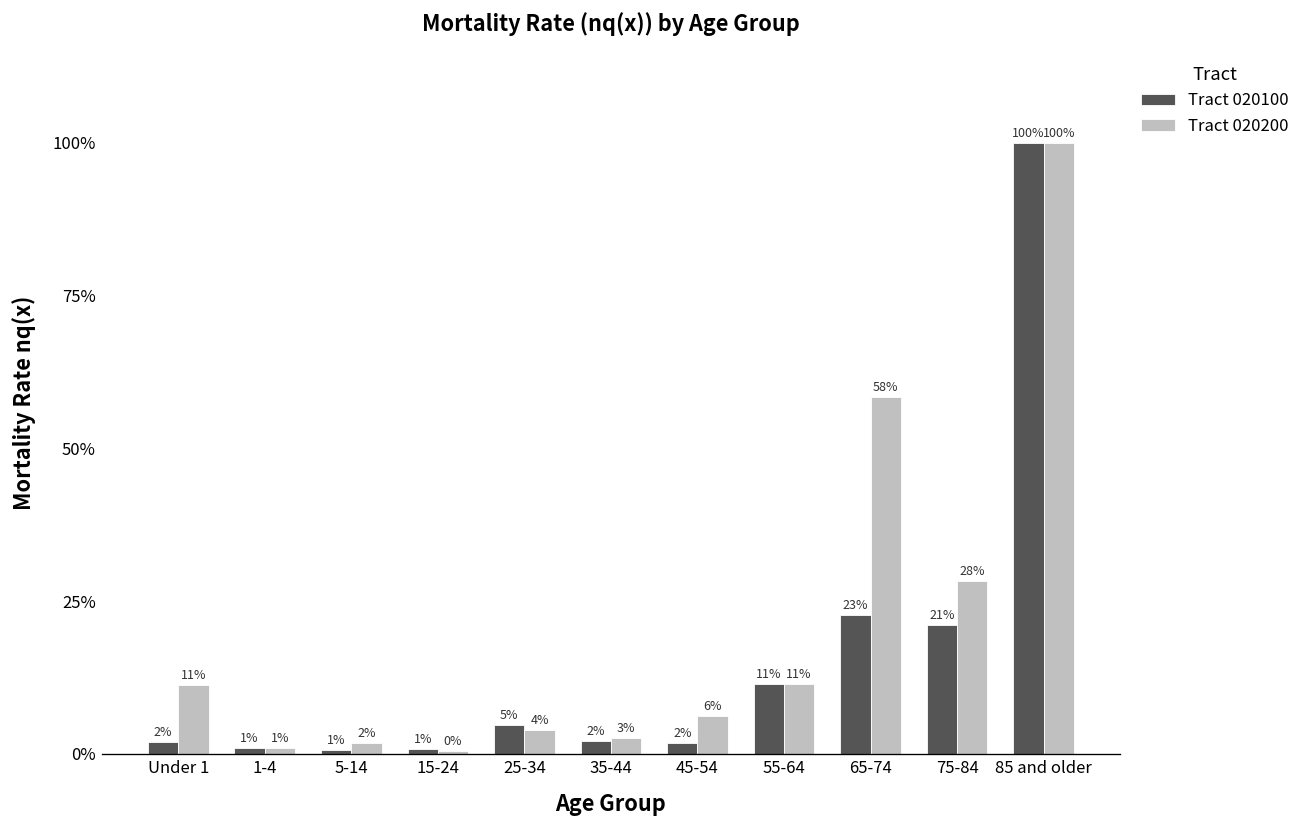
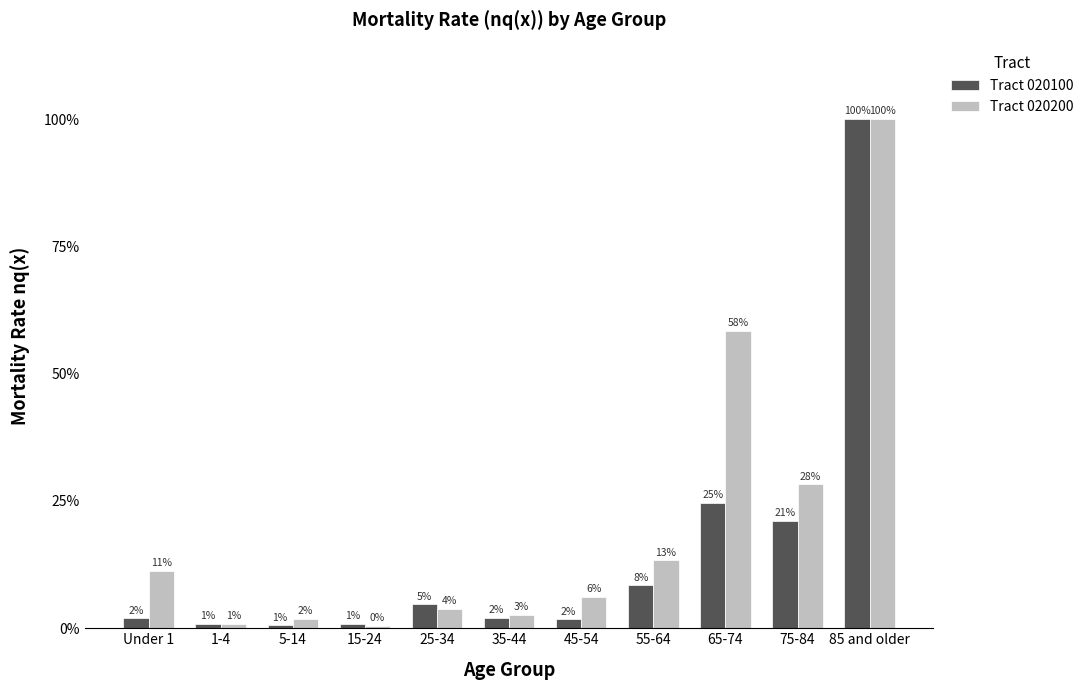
Tract 020100, 55-64: 11% -> 8%
Tract 020200, 55-64: 11% -> 13%
Tract 020100, 65-74: 23% -> 25%
